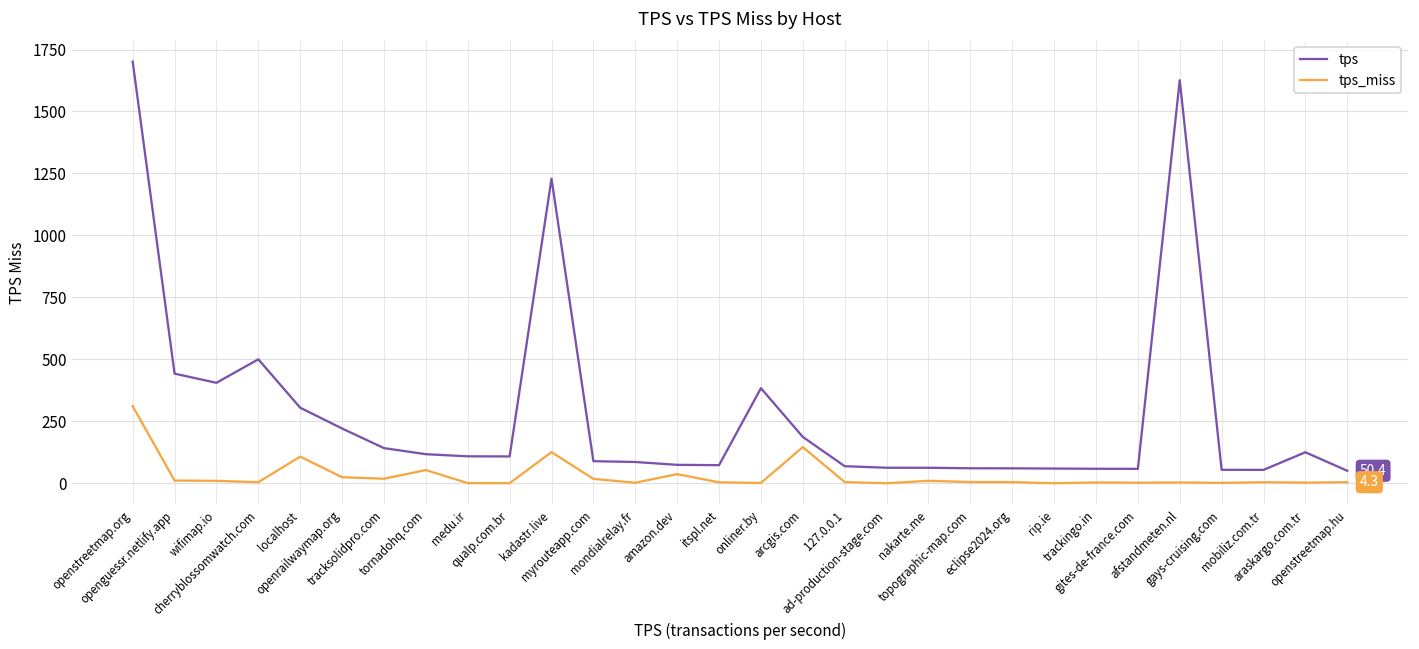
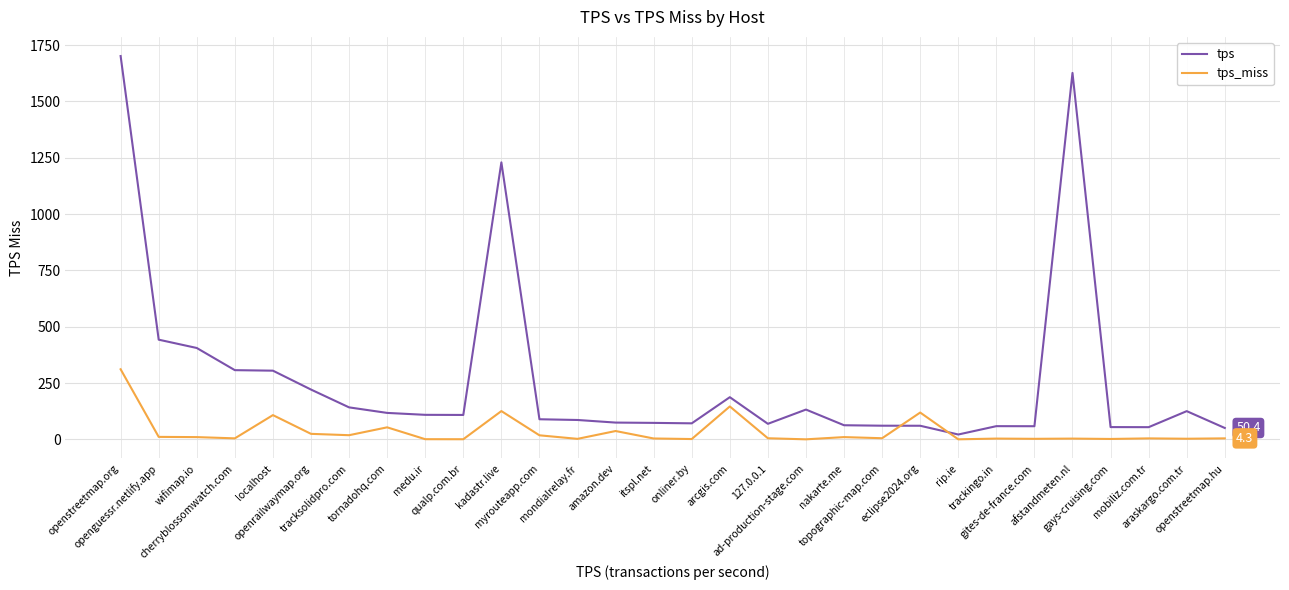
tps, cherryblossomwatch.com: 500 -> 310
tps, onliner.by: 380 -> 70
tps, ad-production-stage.com: 60 -> 130
tps_miss, eclipse2024.org: 0 -> 120
tps, rip.ie: 60 -> 20
